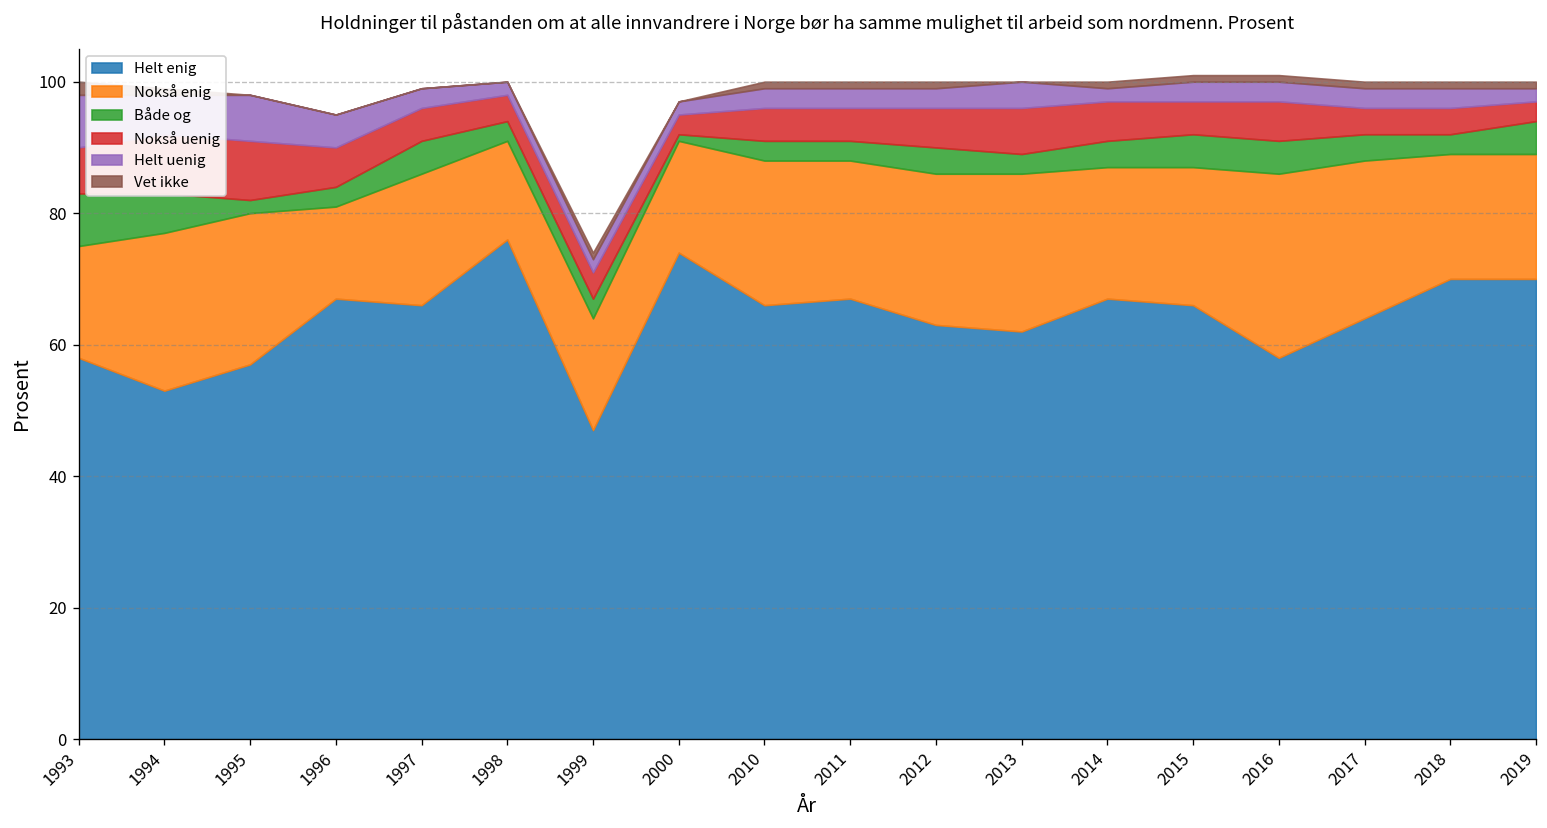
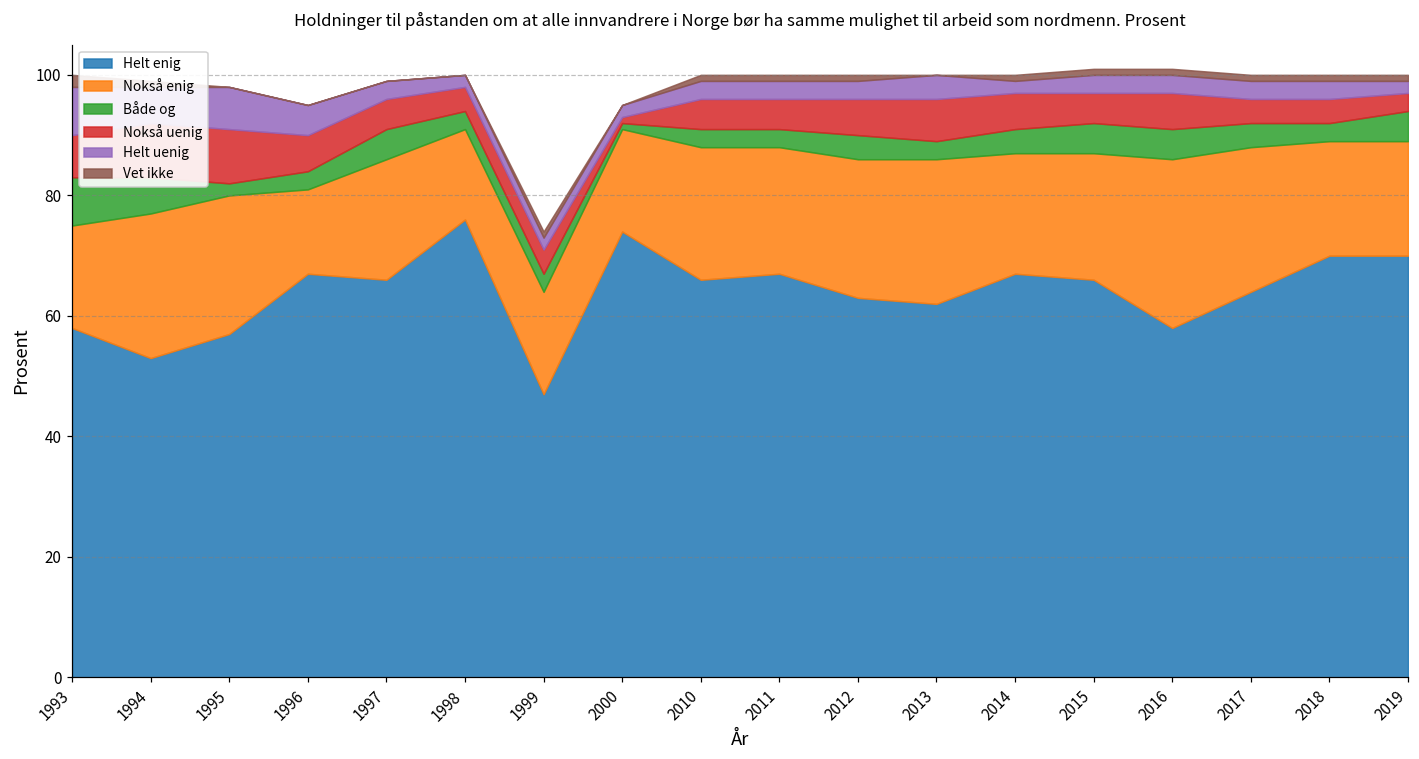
Nokså uenig, 2000: 3 -> 1
